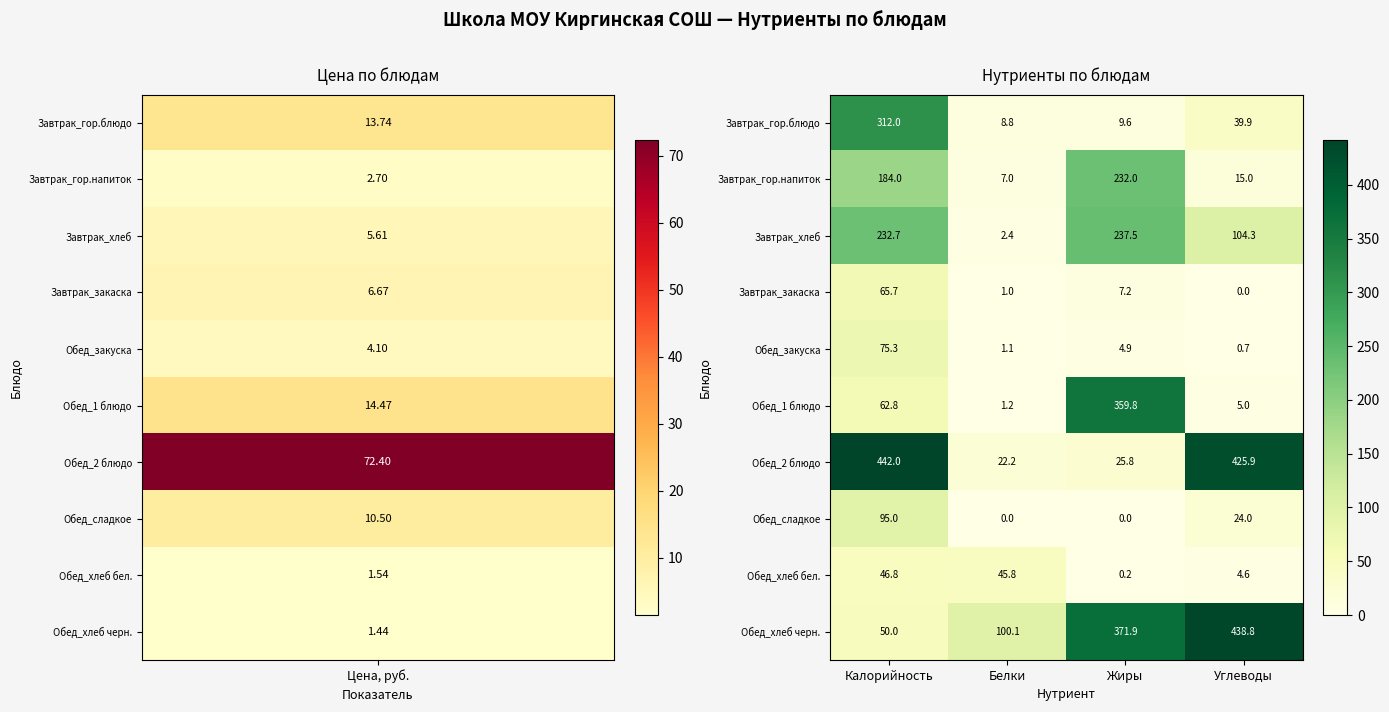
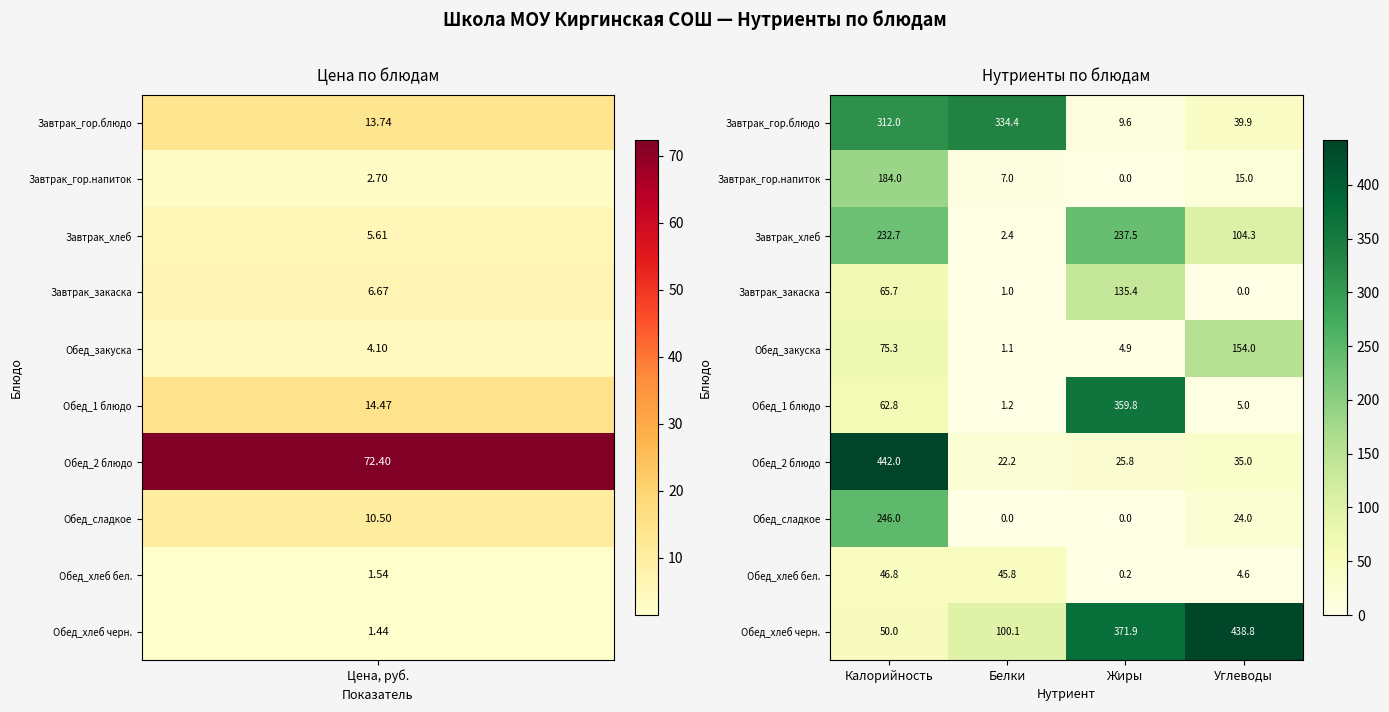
Нутриенты по блюдам, Завтрак_гор.блюдо, Белки: 8.8 -> 334.4
Нутриенты по блюдам, Завтрак_гор.напиток, Жиры: 232.0 -> 0.0
Нутриенты по блюдам, Завтрак_закаска, Жиры: 7.2 -> 135.4
Нутриенты по блюдам, Обед_закуска, Углеводы: 0.7 -> 154.0
Нутриенты по блюдам, Обед_2 блюдо, Углеводы: 425.9 -> 35.0
Нутриенты по блюдам, Обед_сладкое, Калорийность: 95.0 -> 246.0
